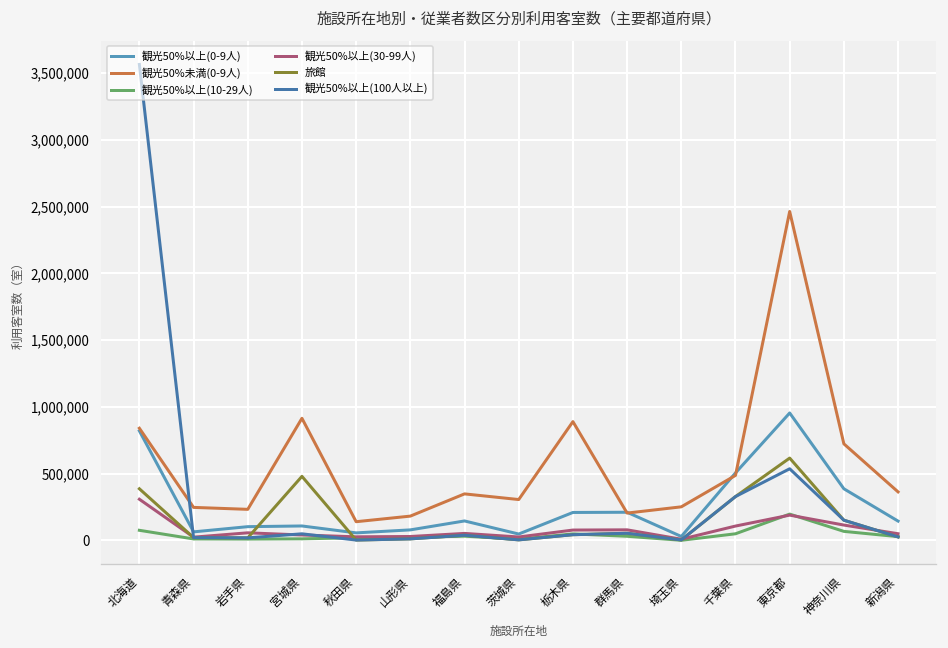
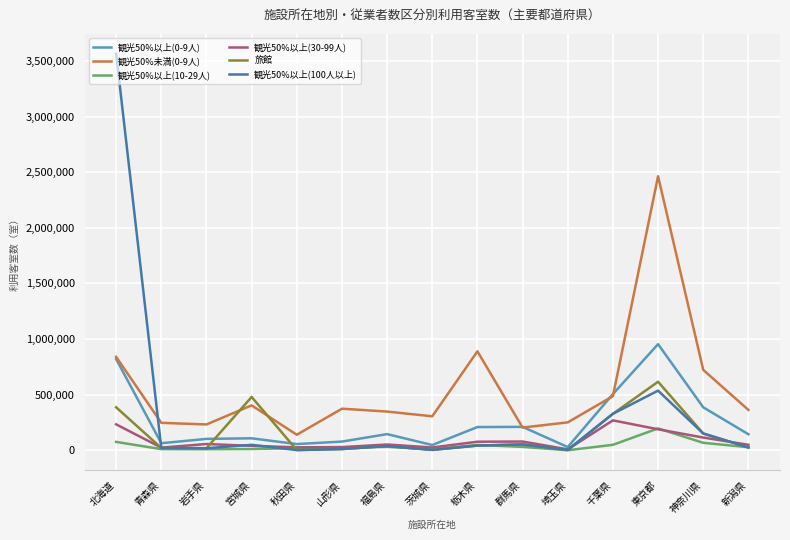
観光50%以上(30-99人), 北海道: 310,000 -> 230,000
観光50%未満(0-9人), 宮城県: 910,000 -> 400,000
観光50%未満(0-9人), 山形県: 180,000 -> 370,000
観光50%以上(30-99人), 千葉県: 110,000 -> 270,000
